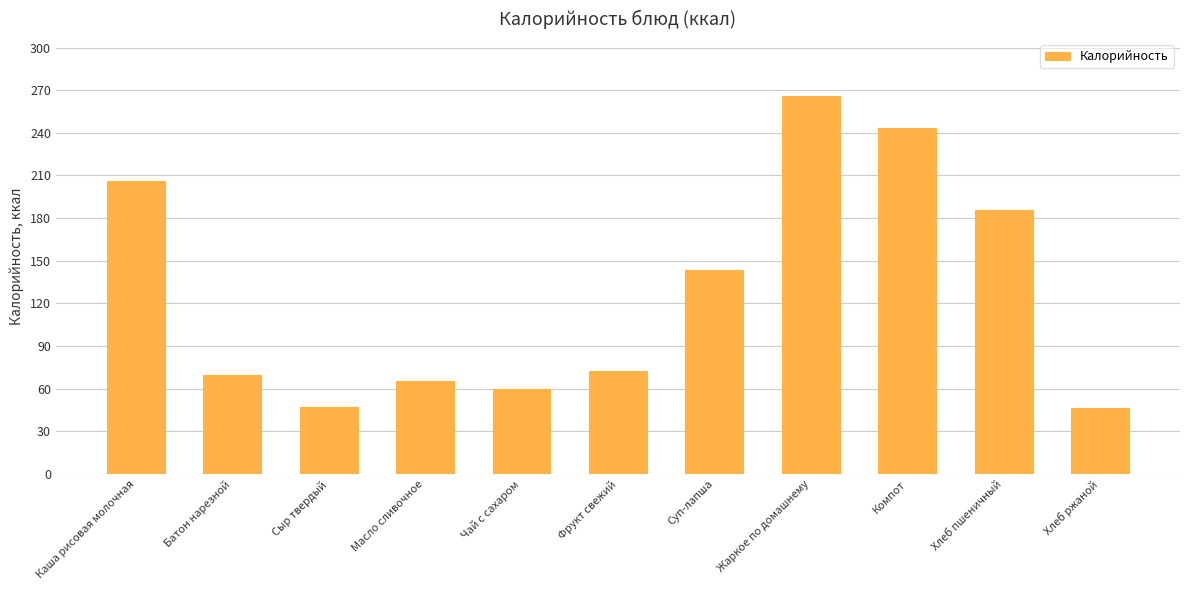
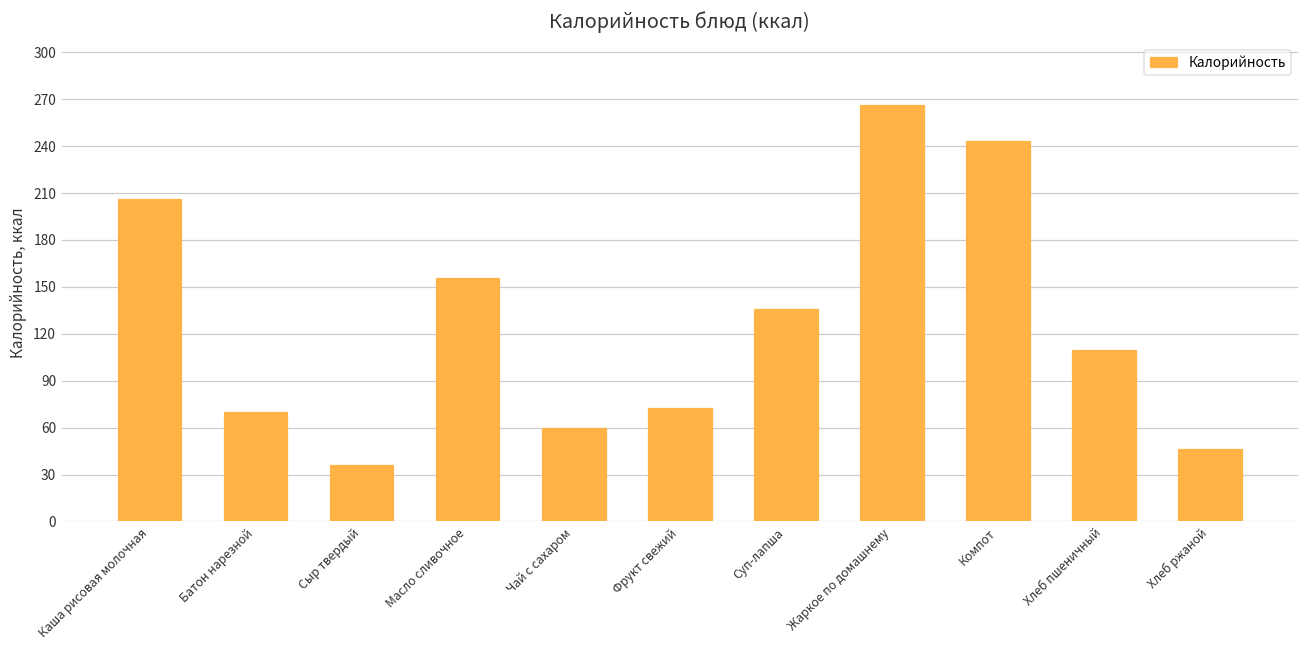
Сыр твердый: 47 -> 36
Масло сливочное: 66 -> 155
Суп-лапша: 143 -> 136
Хлеб пшеничный: 185 -> 110
